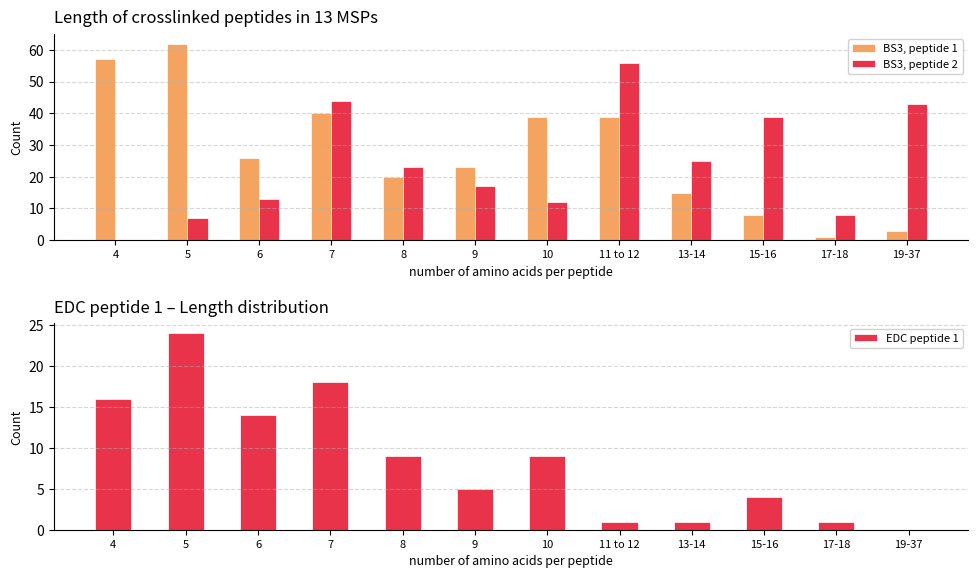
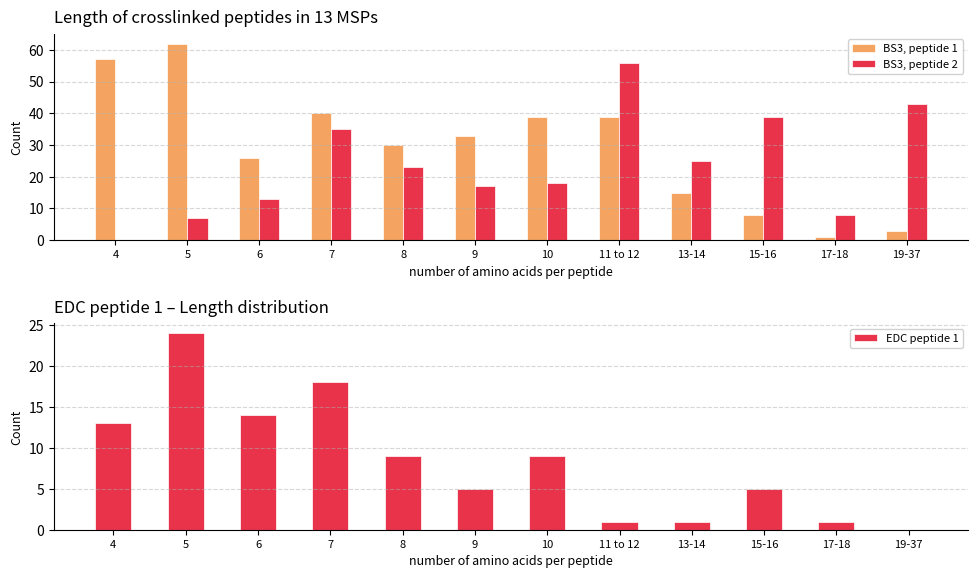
Length of crosslinked peptides in 13 MSPs, BS3, peptide 2, 7: 44 -> 35
Length of crosslinked peptides in 13 MSPs, BS3, peptide 1, 8: 20 -> 30
Length of crosslinked peptides in 13 MSPs, BS3, peptide 1, 9: 23 -> 33
Length of crosslinked peptides in 13 MSPs, BS3, peptide 2, 10: 12 -> 18
EDC peptide 1 – Length distribution, 4: 16 -> 13
EDC peptide 1 – Length distribution, 15-16: 4 -> 5
